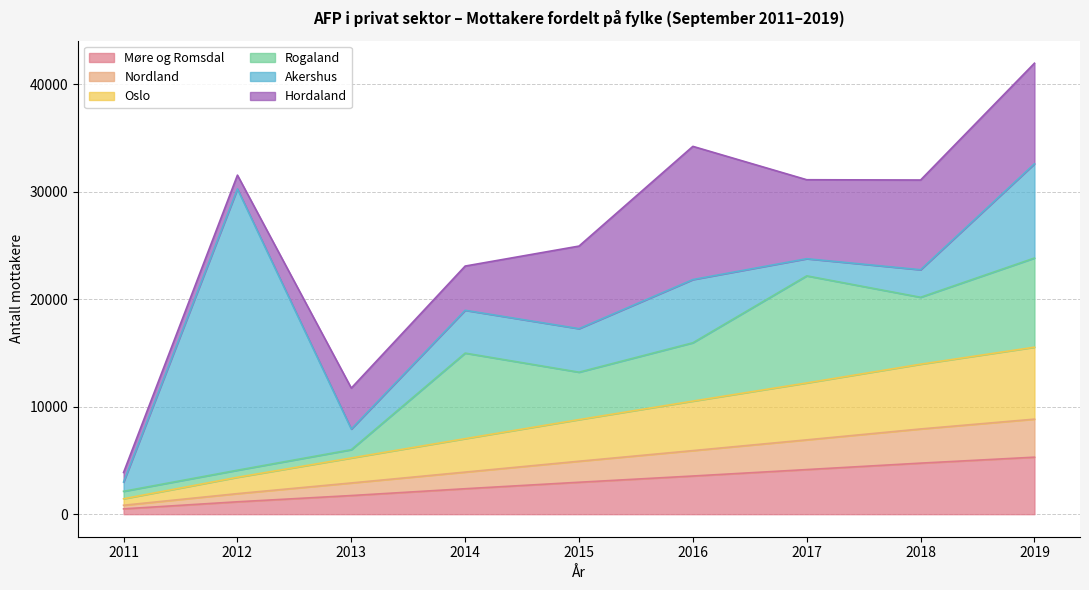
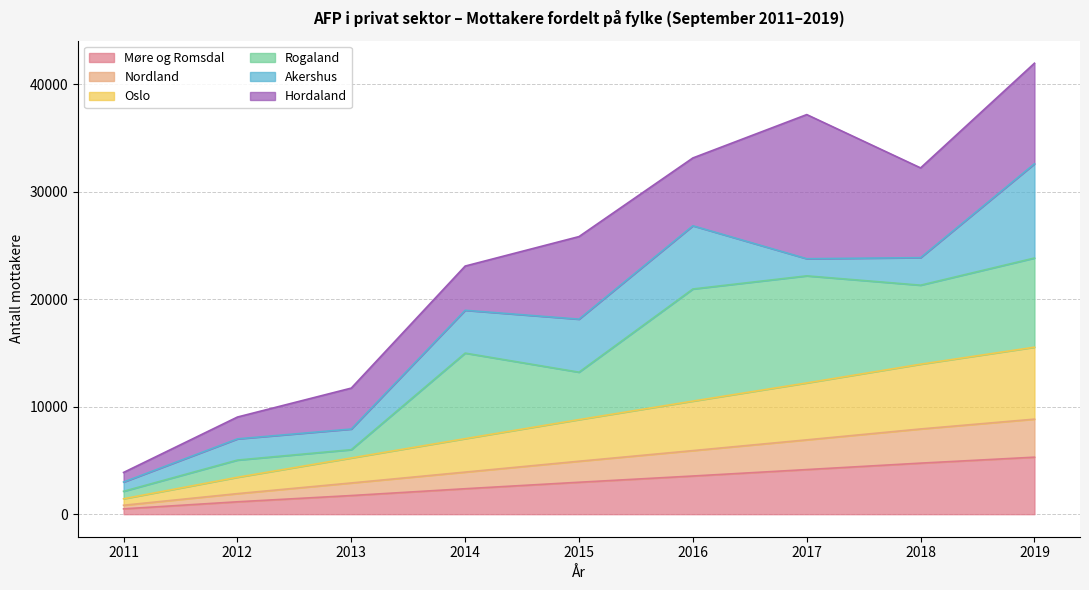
Rogaland, 2012: 700 -> 1600
Akershus, 2012: 26200 -> 2000
Hordaland, 2012: 1300 -> 2000
Akershus, 2015: 4000 -> 4900
Rogaland, 2016: 5400 -> 10400
Hordaland, 2016: 12400 -> 6300
Hordaland, 2017: 7300 -> 13400
Rogaland, 2018: 6200 -> 7300
